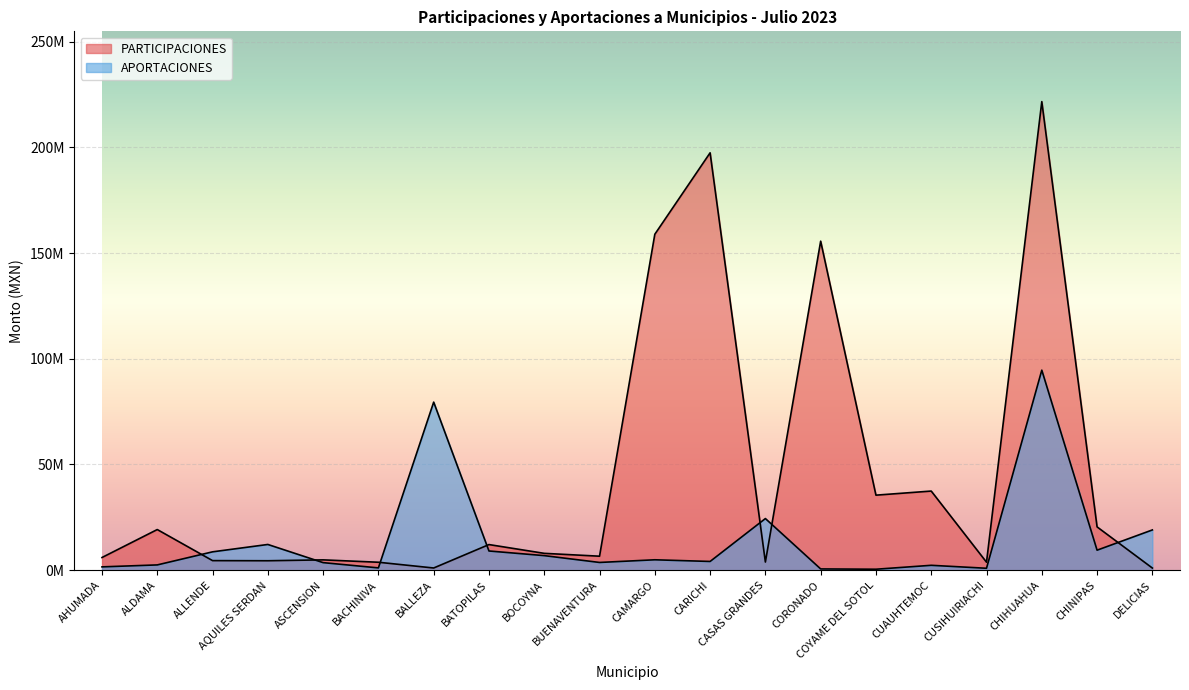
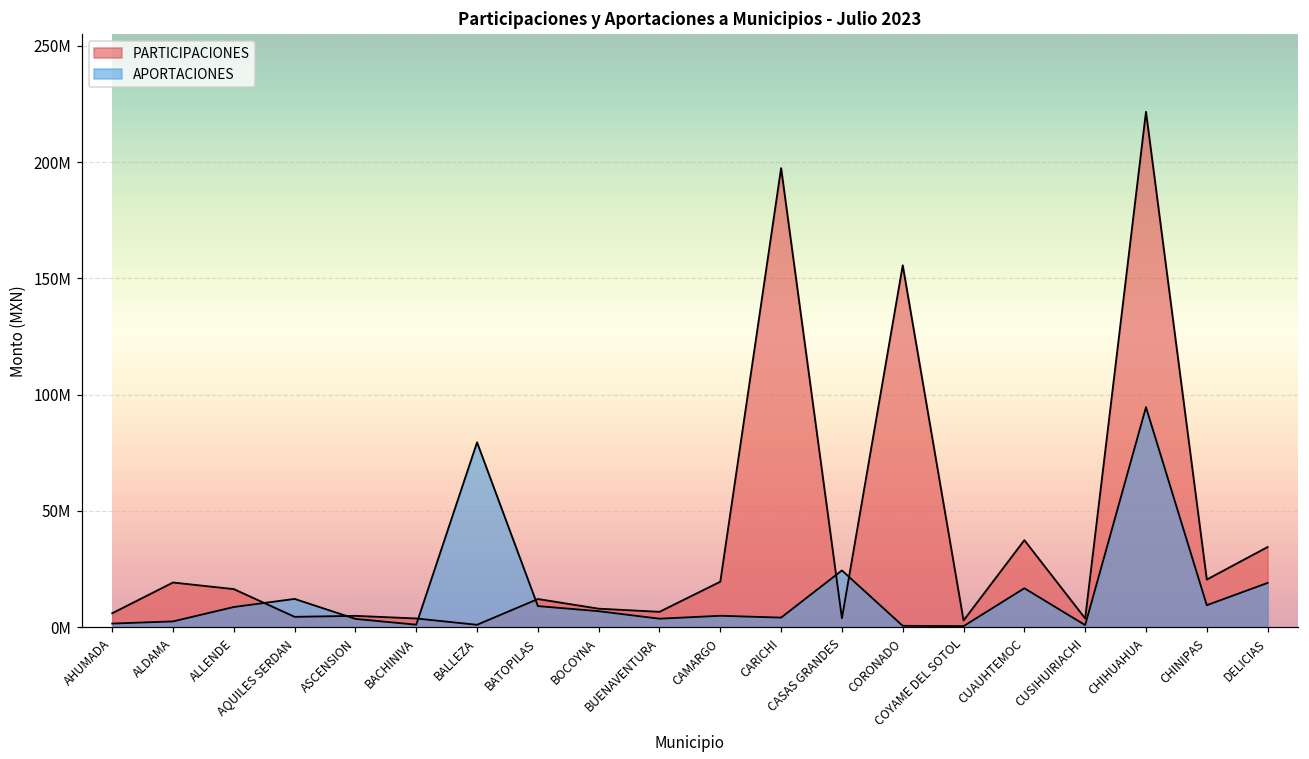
PARTICIPACIONES, ALLENDE: 5000000 -> 16000000
PARTICIPACIONES, CAMARGO: 159000000 -> 20000000
PARTICIPACIONES, COYAME DEL SOTOL: 35000000 -> 3000000
APORTACIONES, CUAUHTEMOC: 2000000 -> 17000000
PARTICIPACIONES, DELICIAS: 1000000 -> 34000000
